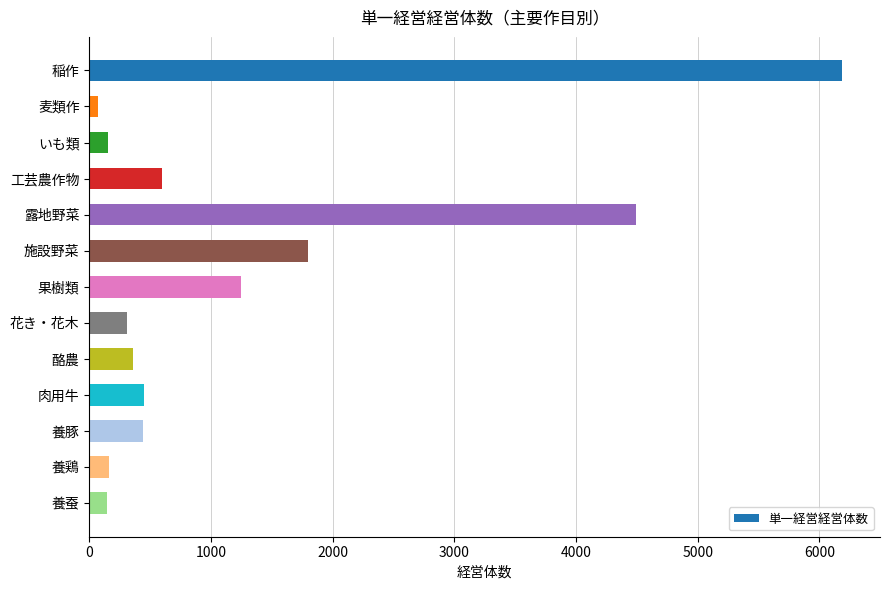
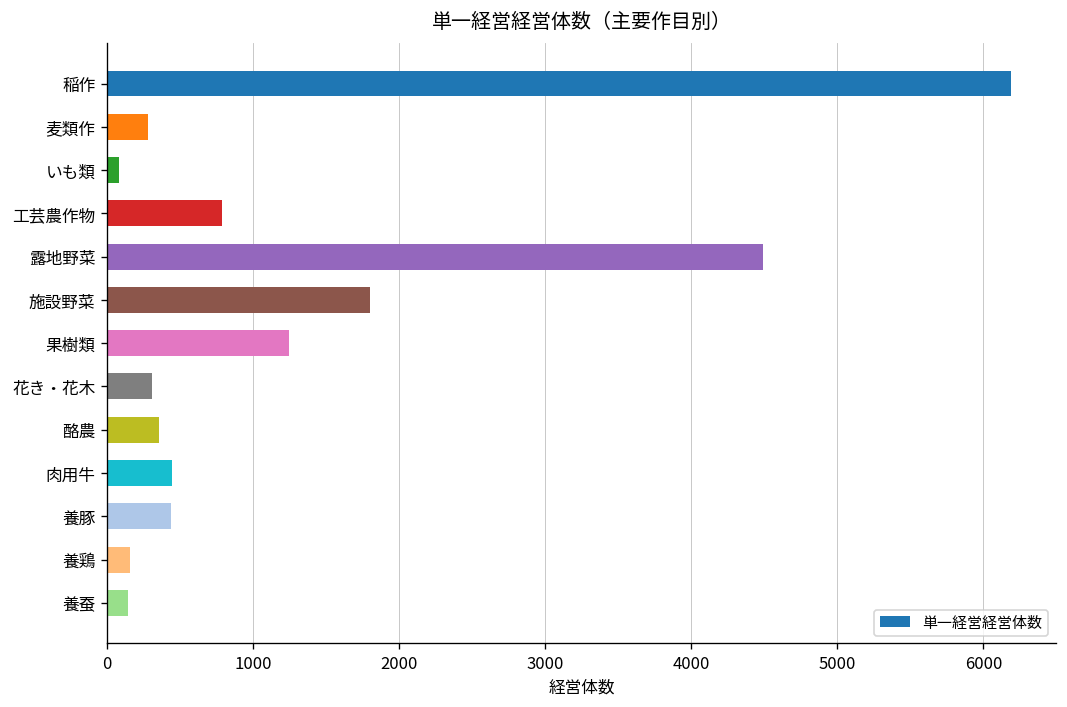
麦類作: 70 -> 280
いも類: 150 -> 90
工芸農作物: 600 -> 780
